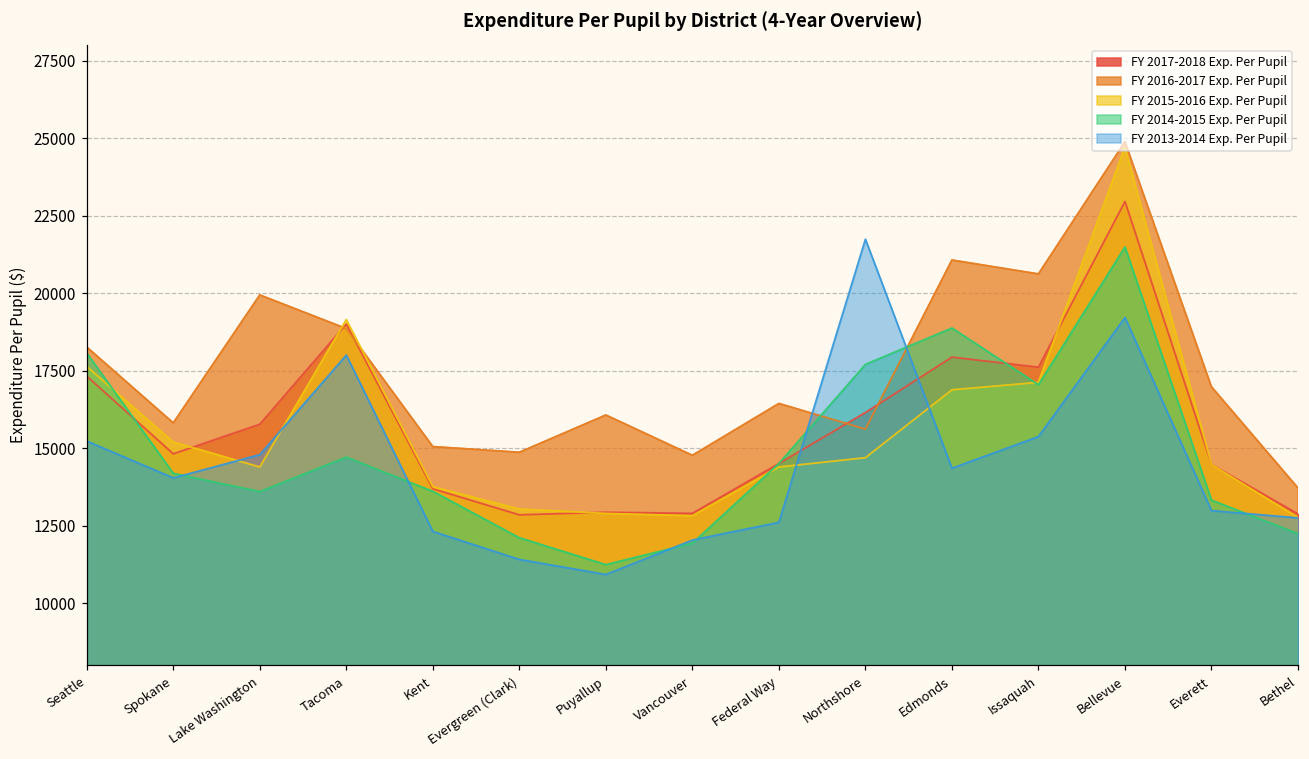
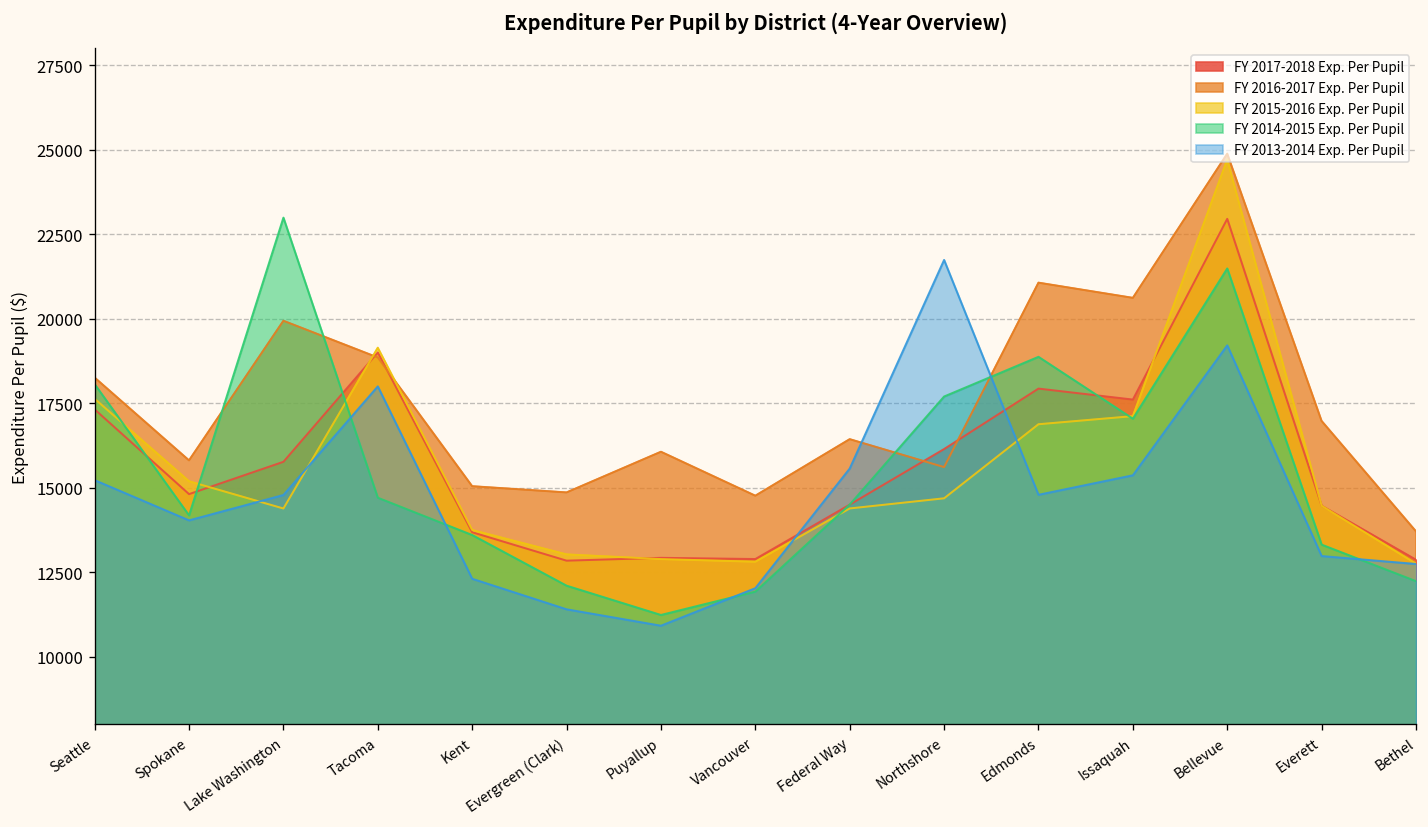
FY 2014-2015 Exp. Per Pupil, Lake Washington: 13600 -> 23000
FY 2013-2014 Exp. Per Pupil, Federal Way: 12600 -> 15600
FY 2013-2014 Exp. Per Pupil, Edmonds: 14300 -> 14800
